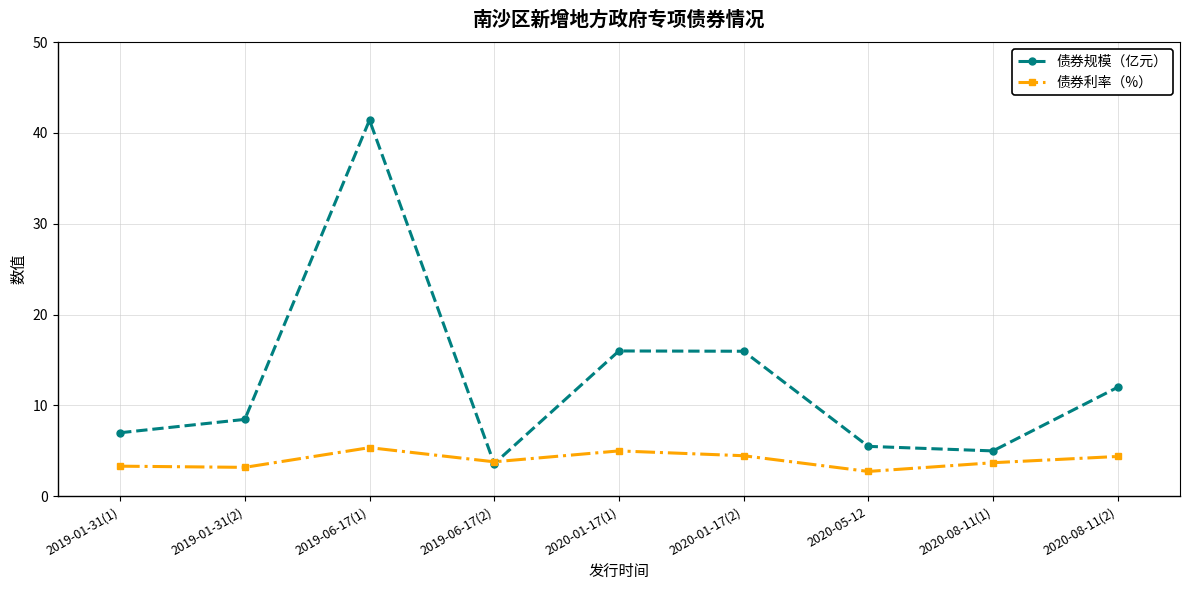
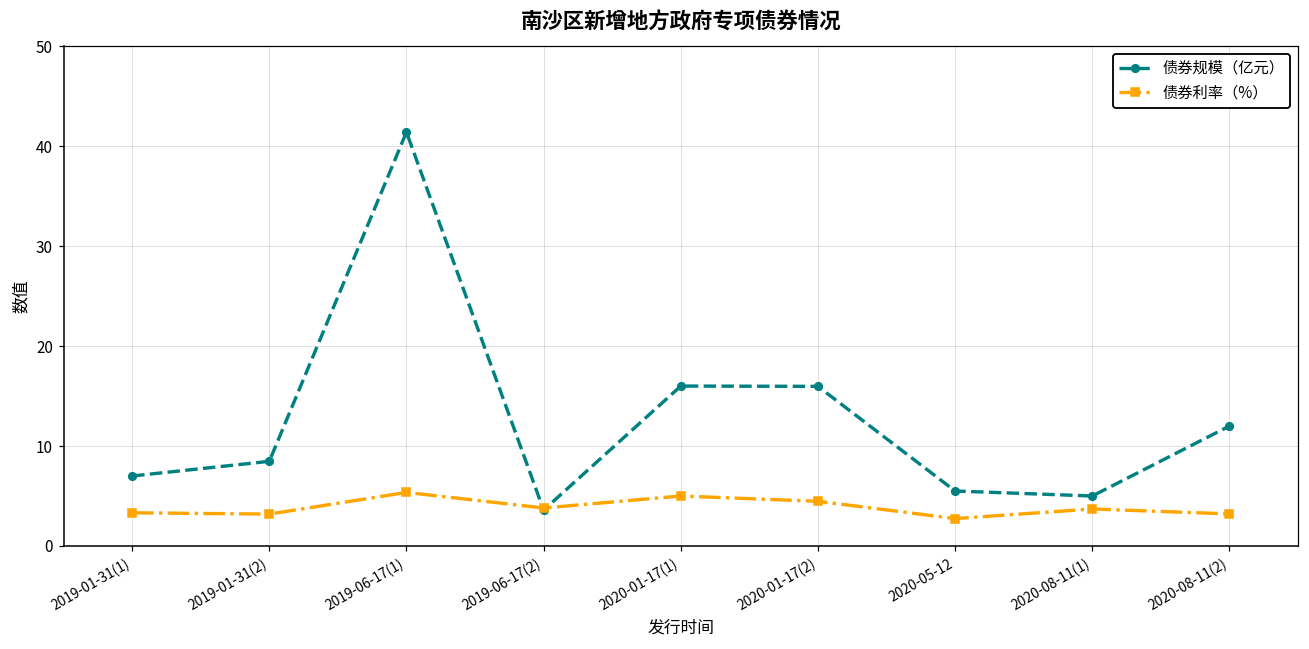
债券利率（%）, 2020-08-11(2): 4 -> 3
